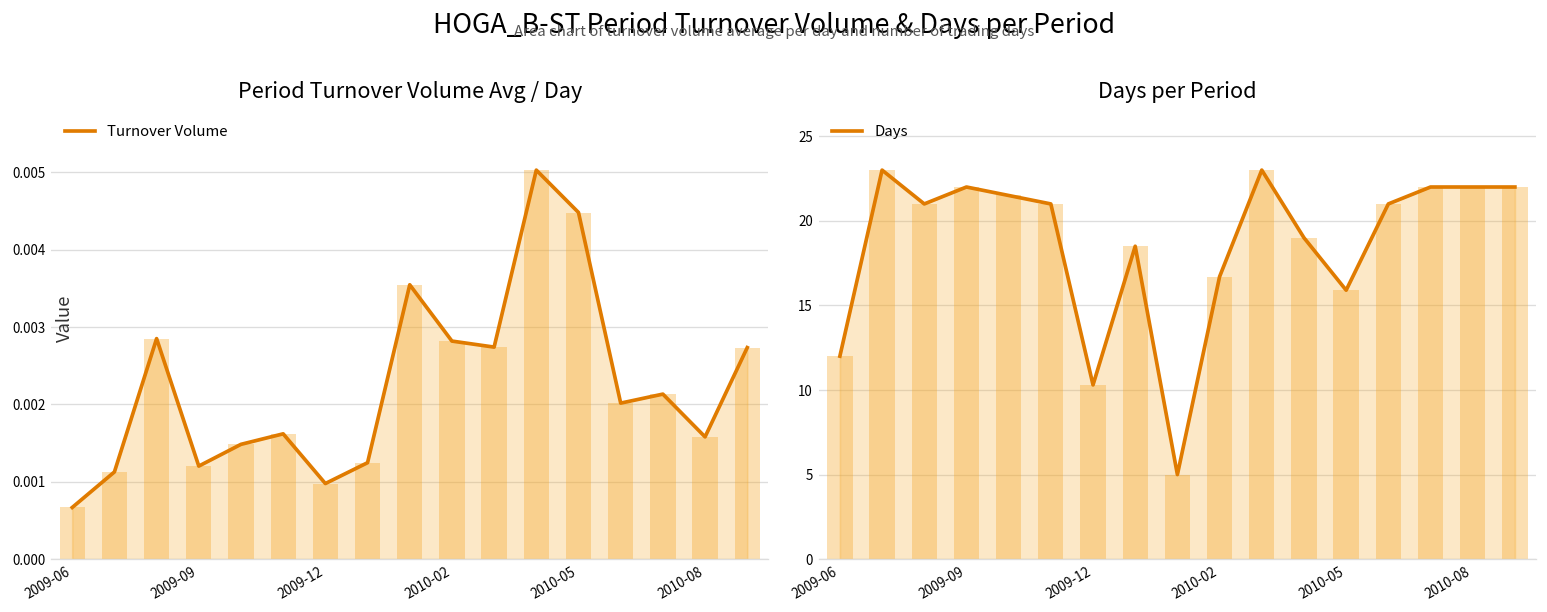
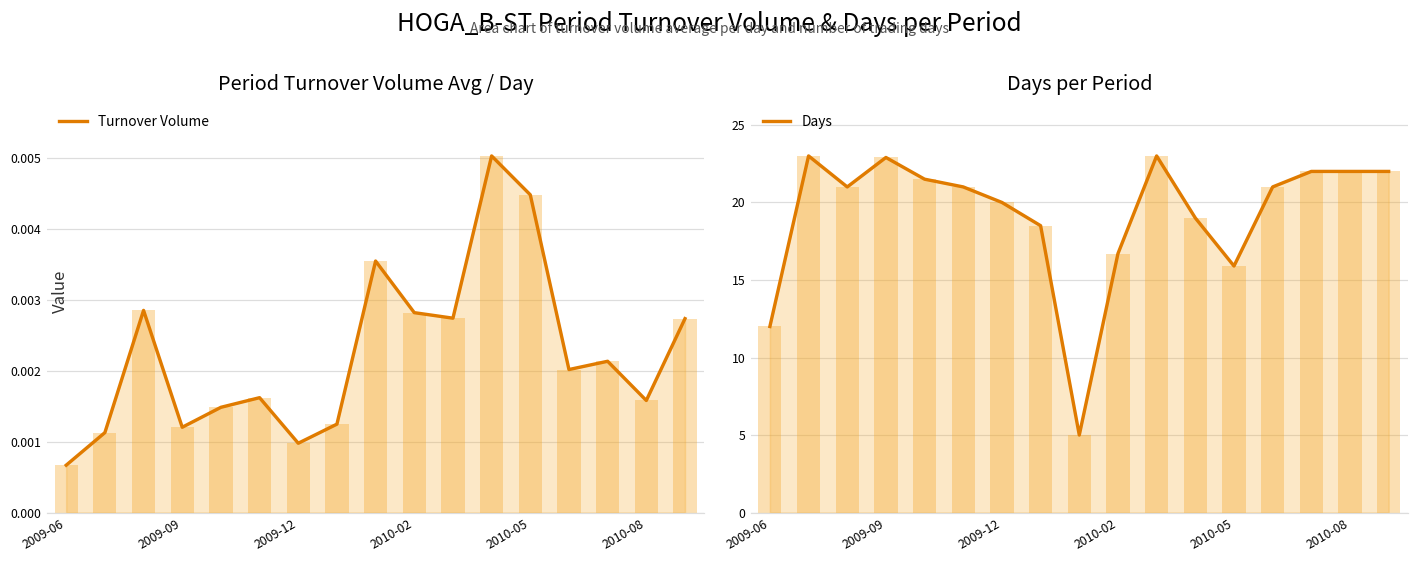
Days per Period, 2009-09: 22.0 -> 22.9
Days per Period, 2009-12: 10.3 -> 20.0
